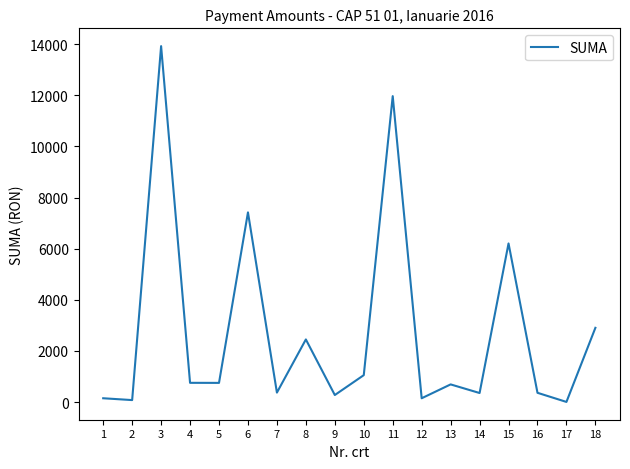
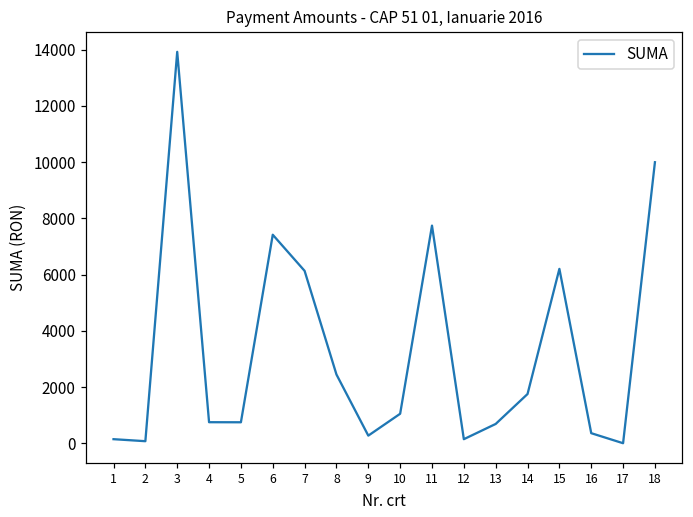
7: 400 -> 6100
11: 12000 -> 7700
14: 400 -> 1800
18: 2900 -> 10000
